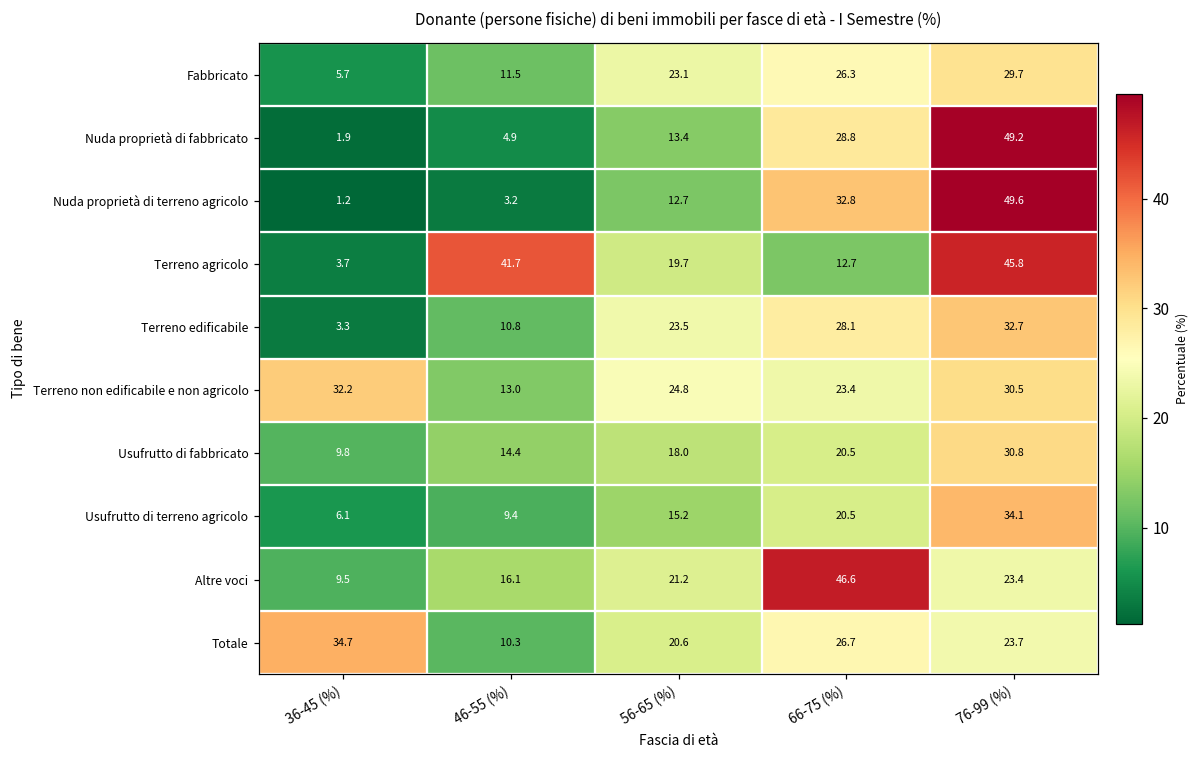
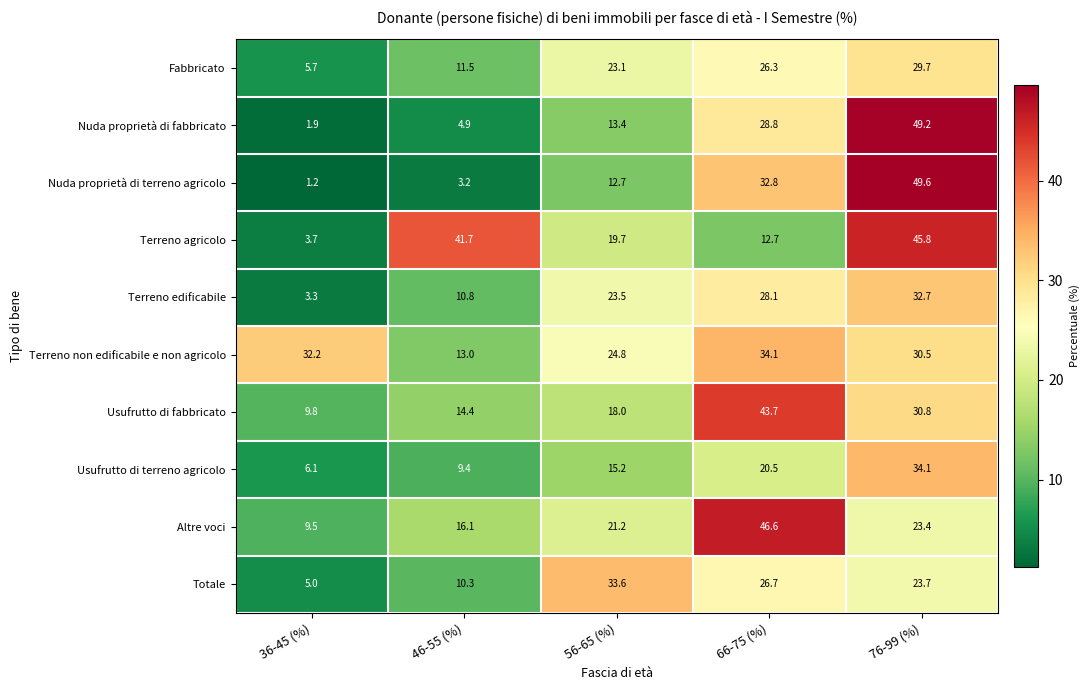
Terreno non edificabile e non agricolo, 66-75 (%): 23.4 -> 34.1
Usufrutto di fabbricato, 66-75 (%): 20.5 -> 43.7
Totale, 36-45 (%): 34.7 -> 5.0
Totale, 56-65 (%): 20.6 -> 33.6
